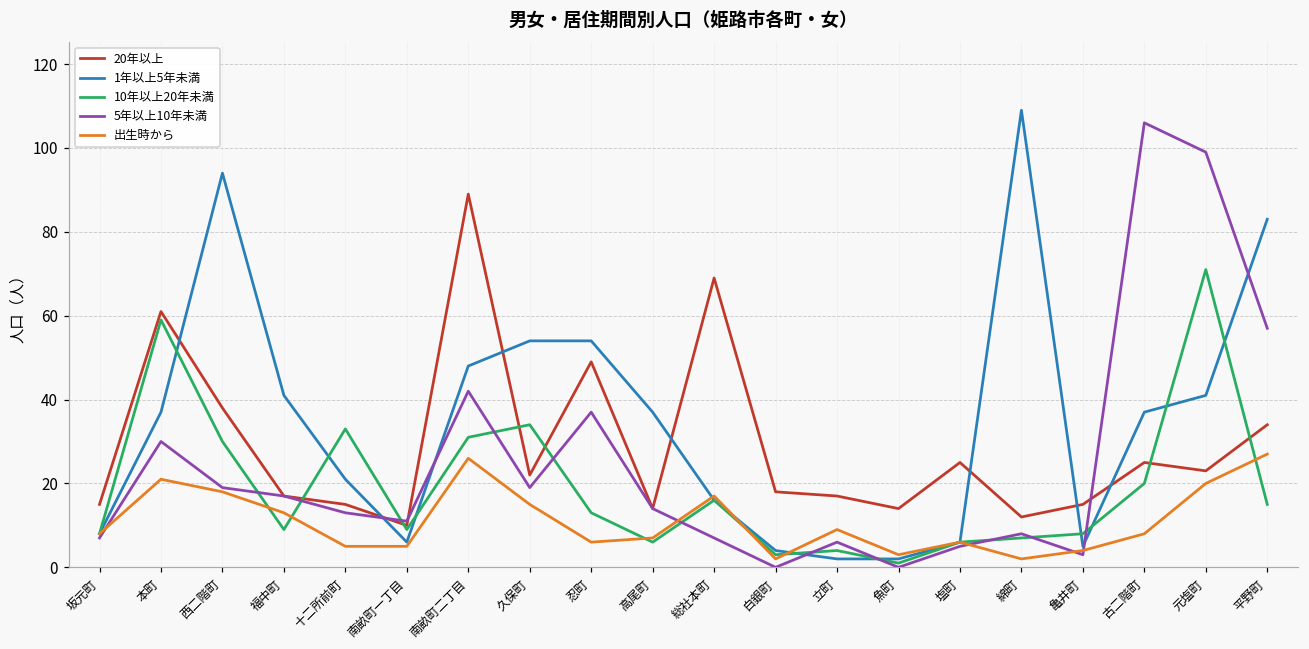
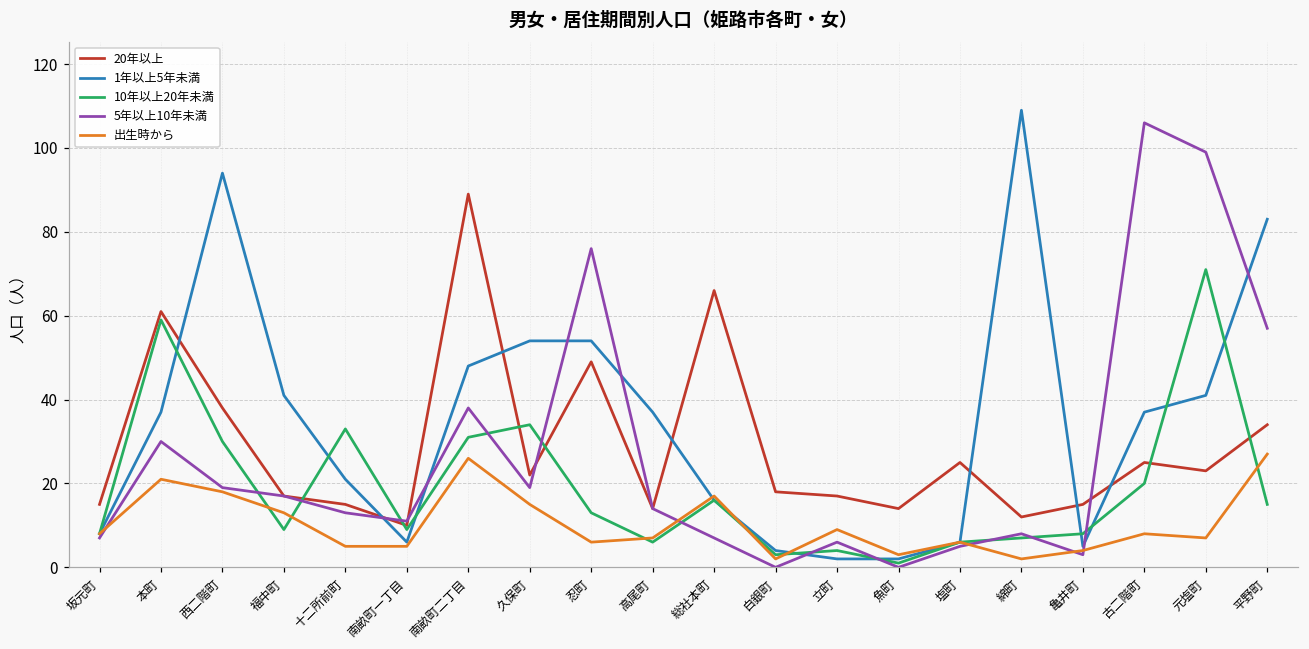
5年以上10年未満, 南畝町二丁目: 42 -> 38
5年以上10年未満, 忍町: 37 -> 76
20年以上, 総社本町: 69 -> 66
出生時から, 元塩町: 20 -> 7
